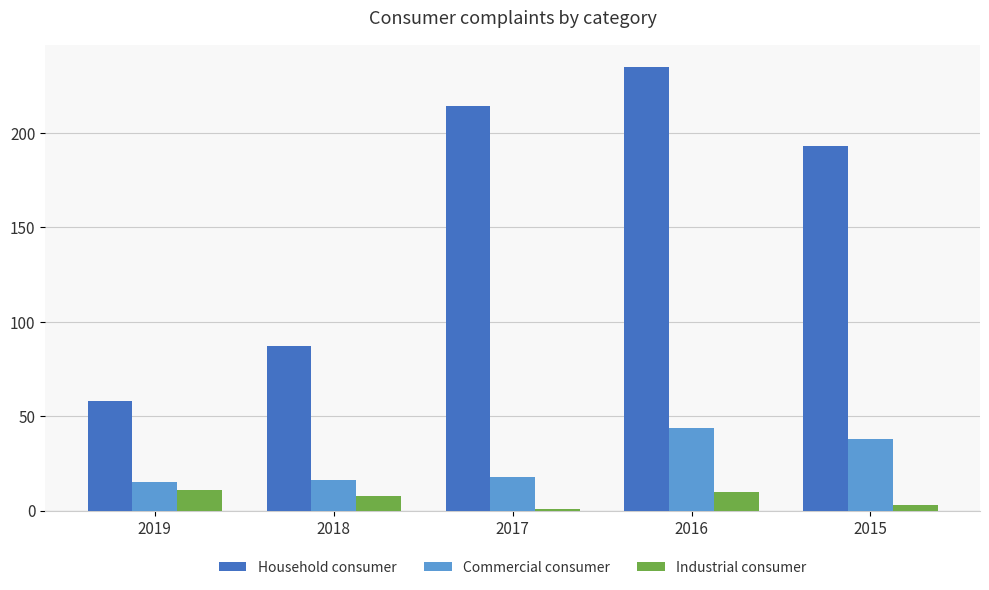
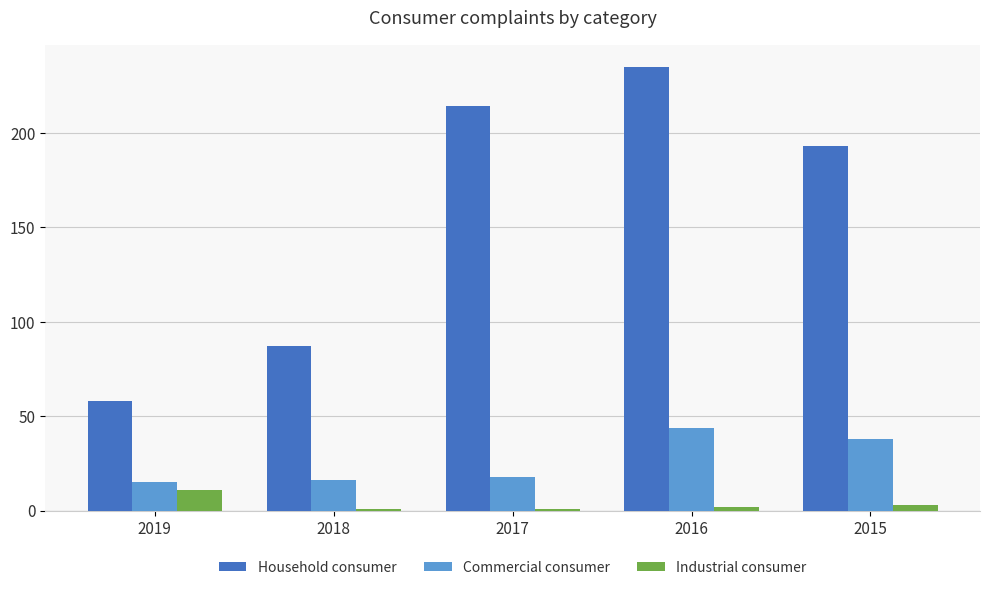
Industrial consumer, 2018: 8 -> 1
Industrial consumer, 2016: 10 -> 2
